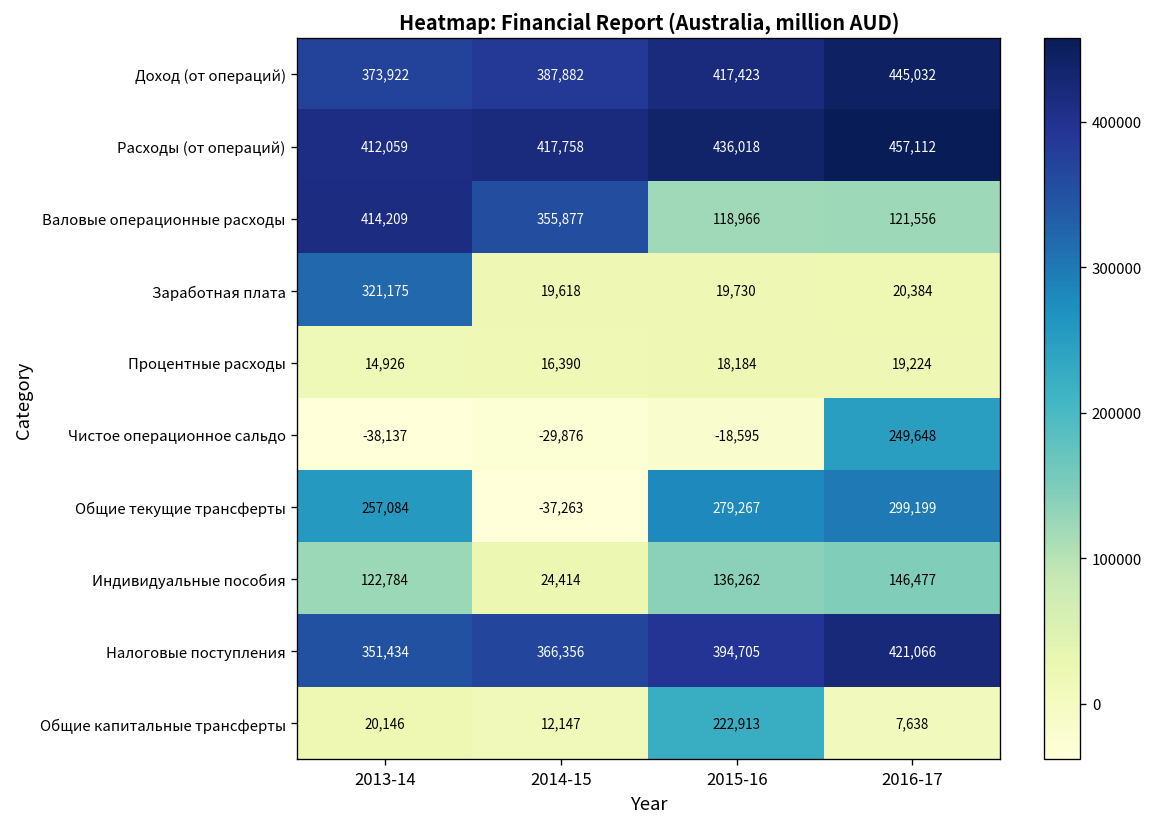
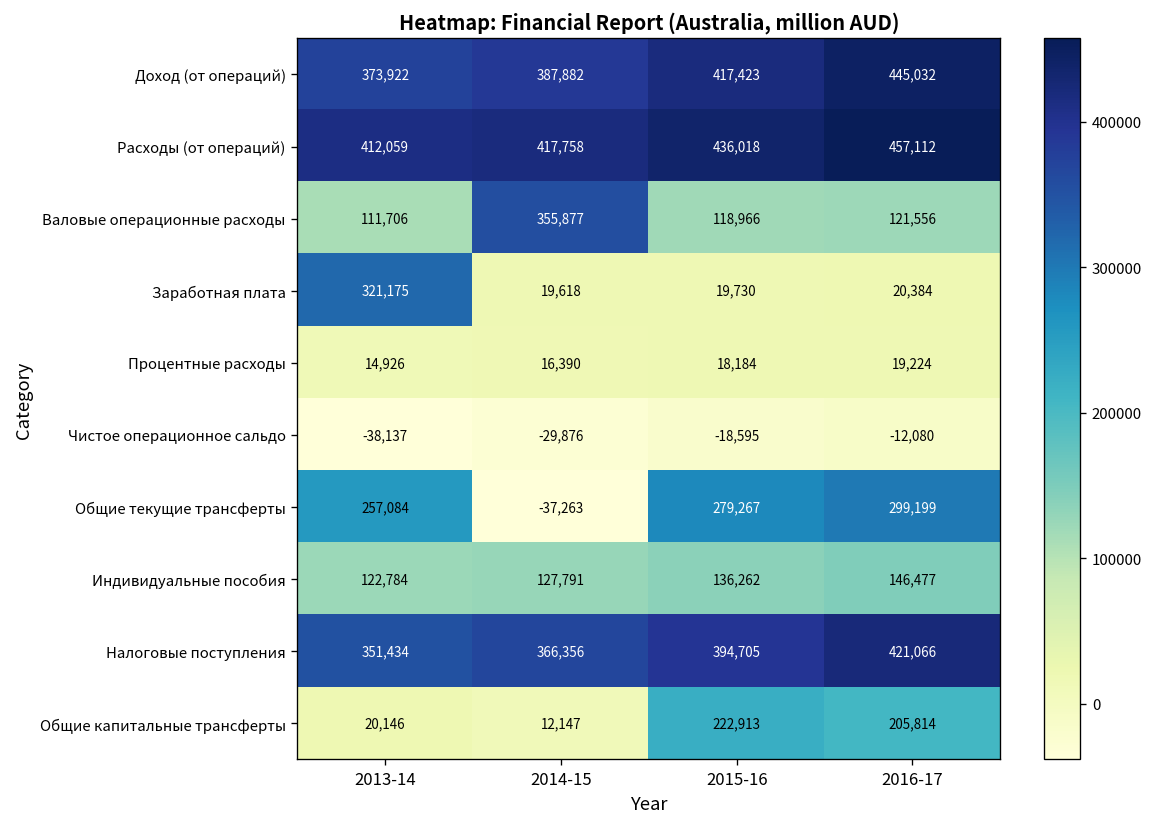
Валовые операционные расходы, 2013-14: 414,209 -> 111,706
Чистое операционное сальдо, 2016-17: 249,648 -> -12,080
Индивидуальные пособия, 2014-15: 24,414 -> 127,791
Общие капитальные трансферты, 2016-17: 7,638 -> 205,814
